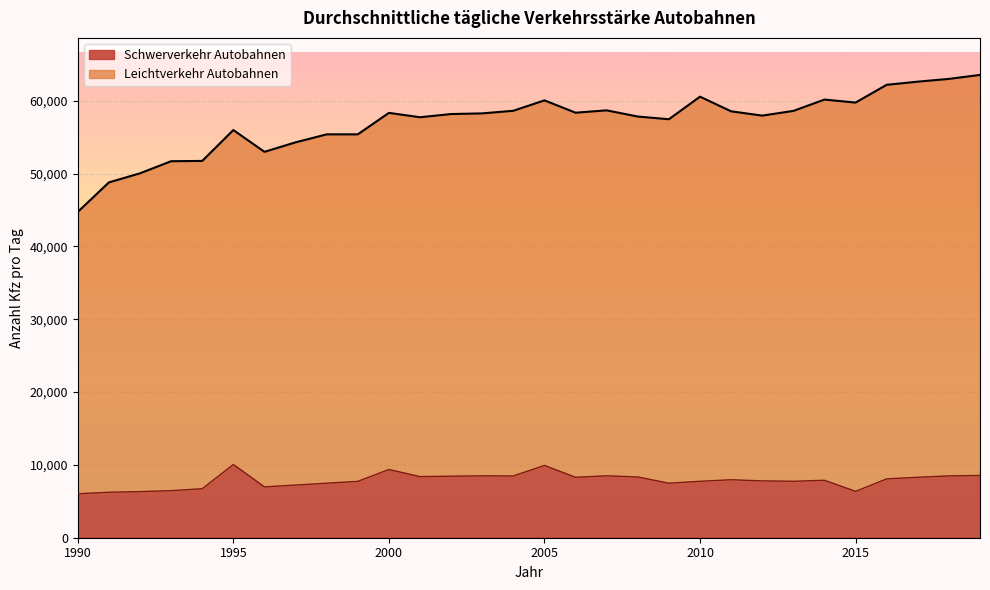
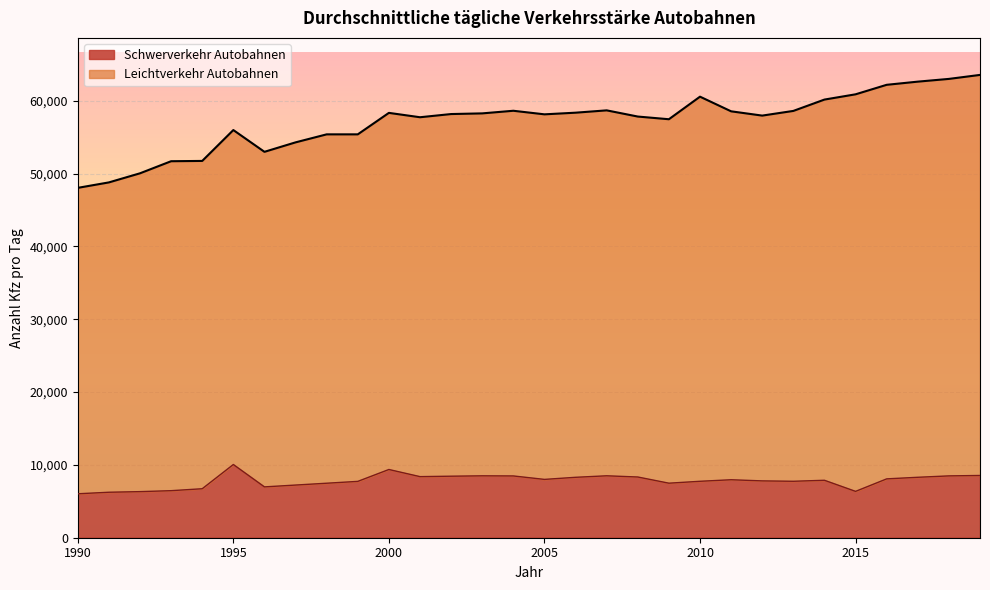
Leichtverkehr Autobahnen, 1990: 39,000 -> 42,000
Schwerverkehr Autobahnen, 2005: 10,000 -> 8,000
Leichtverkehr Autobahnen, 2015: 53,000 -> 55,000
